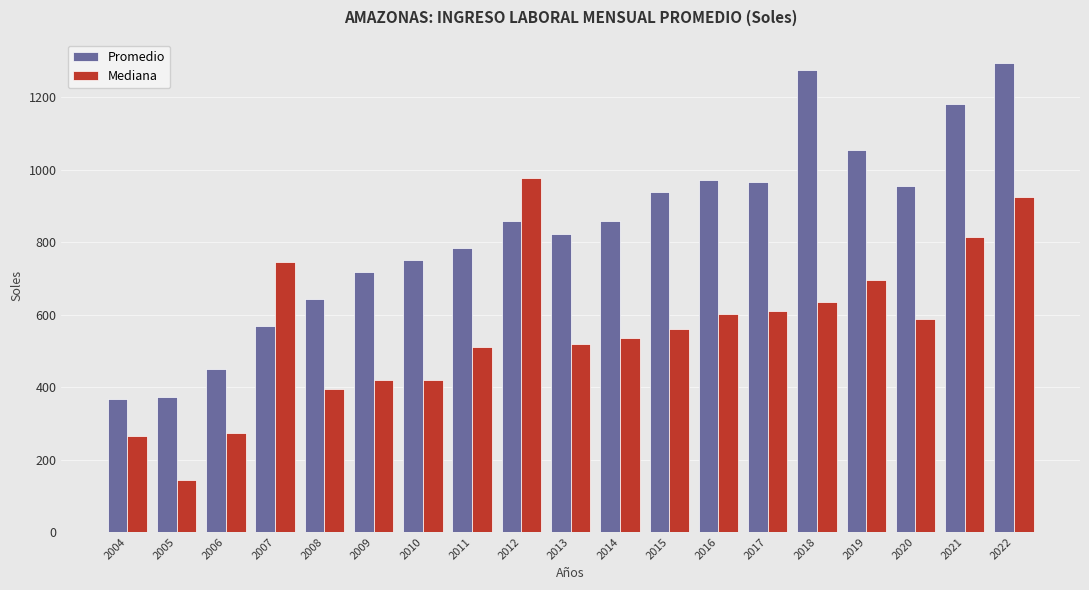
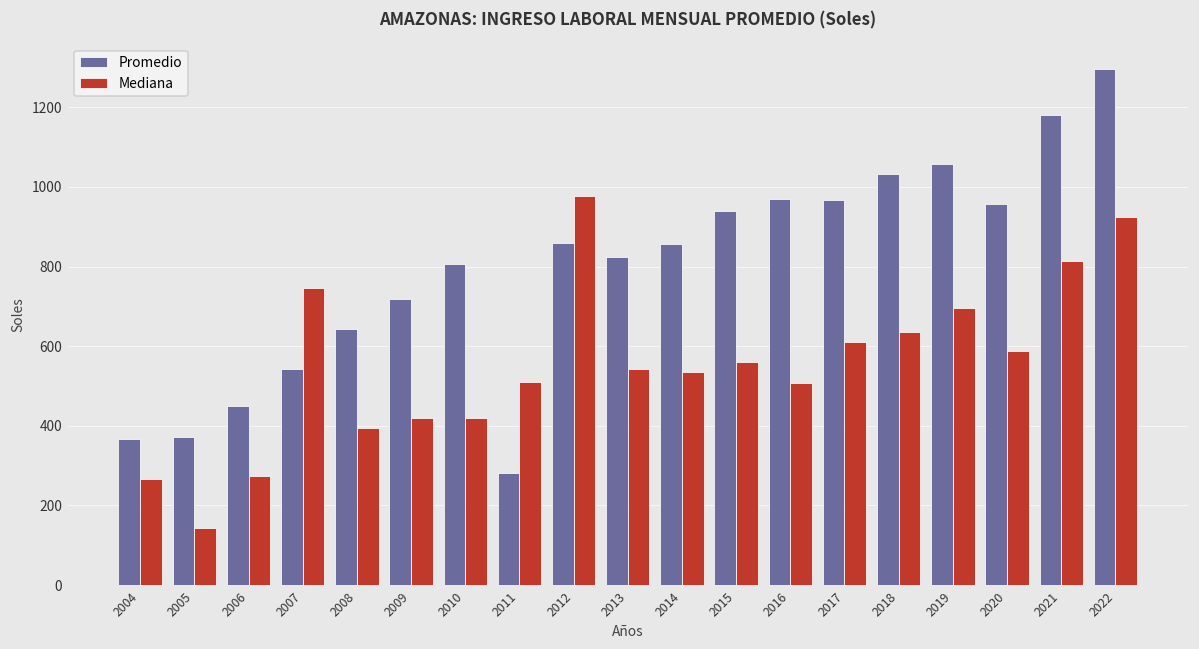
Promedio, 2007: 570 -> 540
Promedio, 2010: 750 -> 810
Promedio, 2011: 780 -> 280
Mediana, 2013: 520 -> 540
Mediana, 2016: 600 -> 510
Promedio, 2018: 1280 -> 1030
